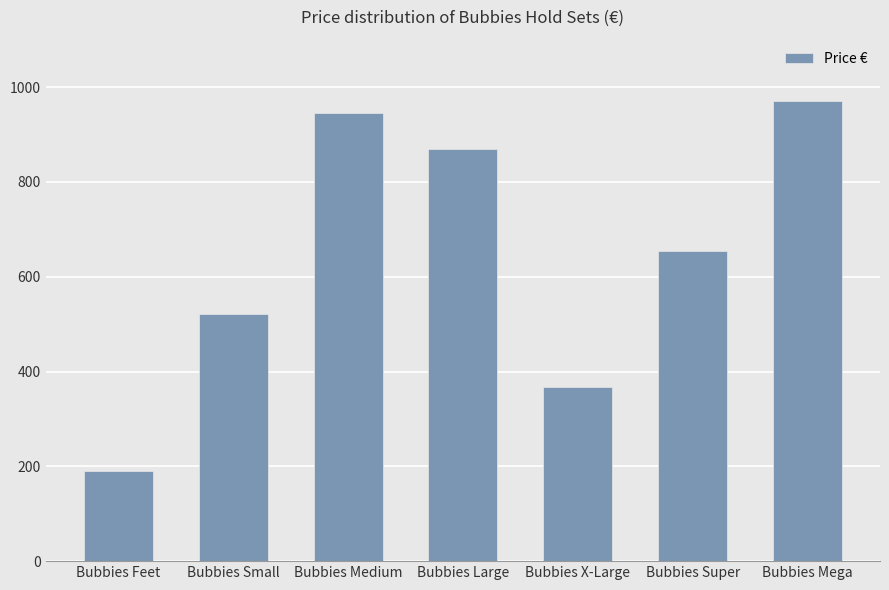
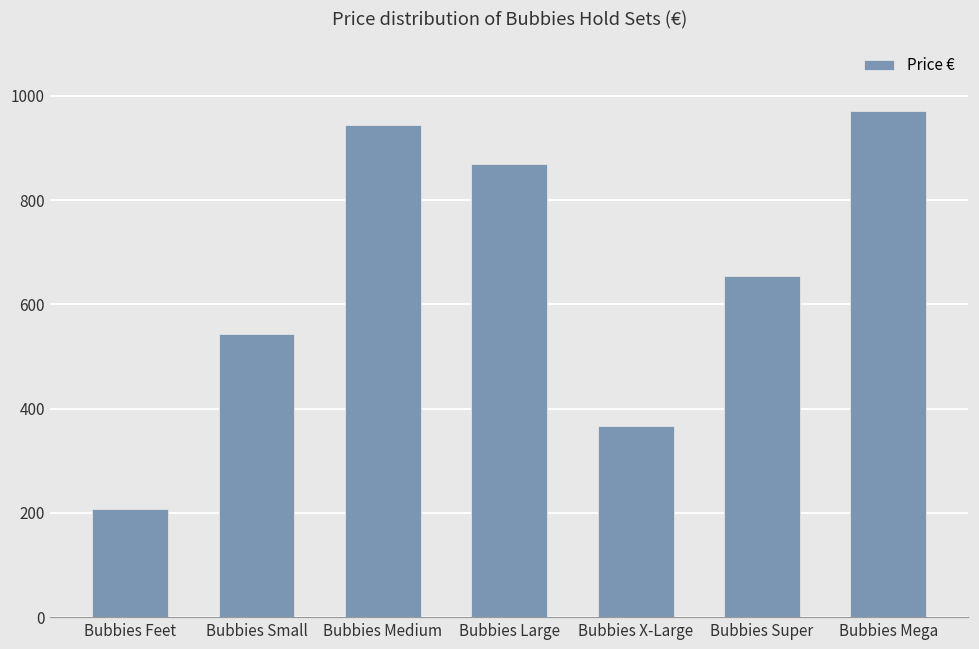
Bubbies Feet: 190 -> 210
Bubbies Small: 520 -> 540
